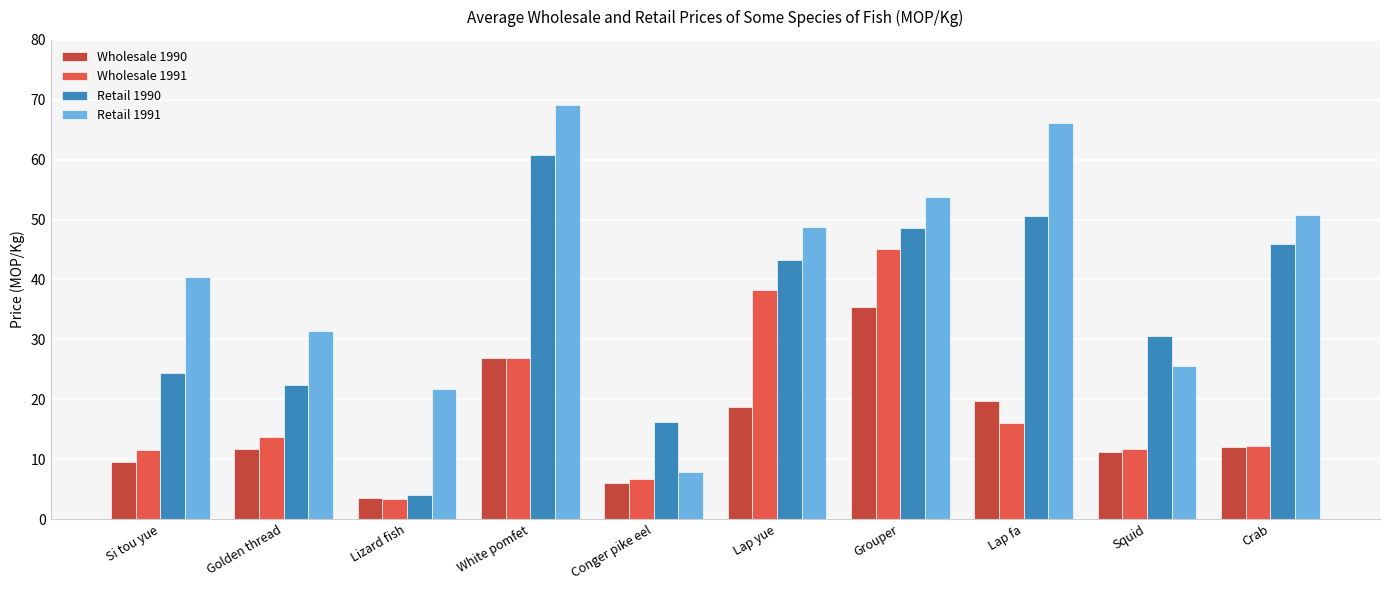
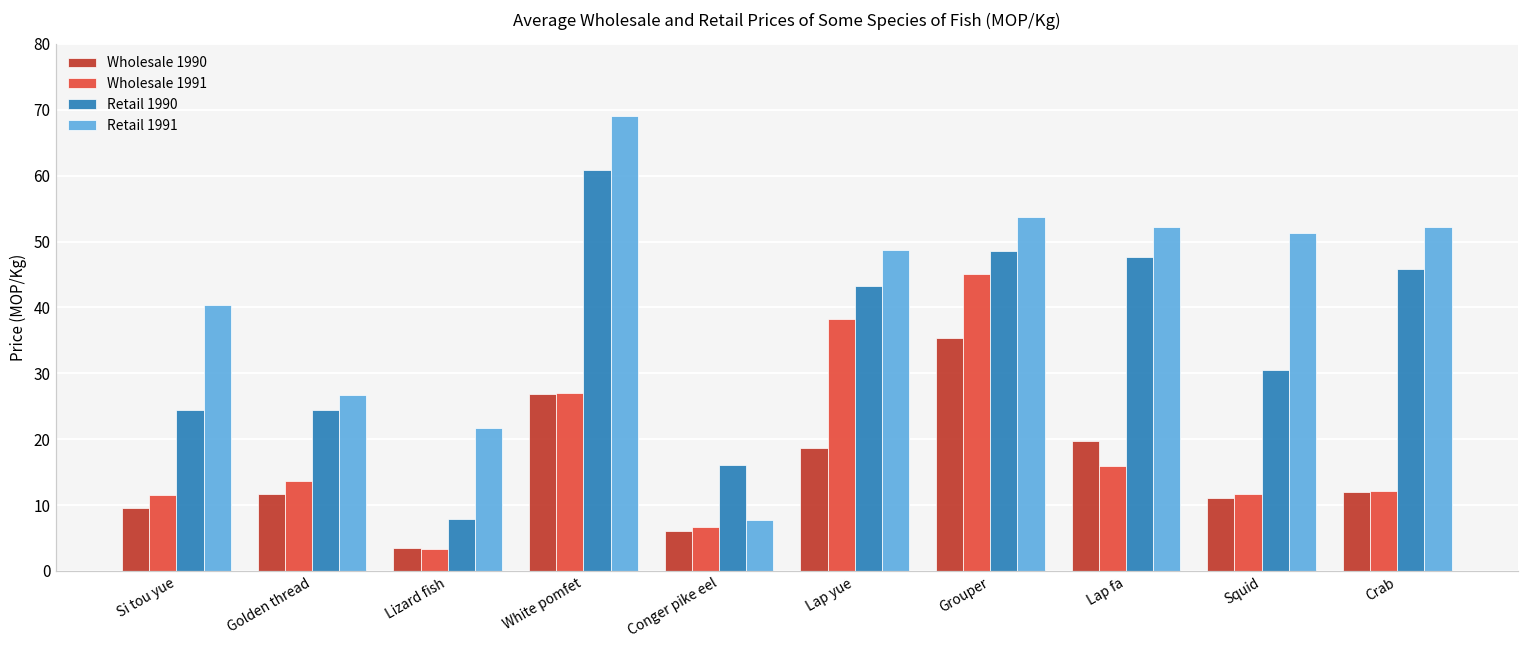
Retail 1990, Golden thread: 22 -> 24
Retail 1991, Golden thread: 31 -> 27
Retail 1990, Lizard fish: 4 -> 8
Retail 1990, Lap fa: 51 -> 48
Retail 1991, Lap fa: 66 -> 52
Retail 1991, Squid: 26 -> 51
Retail 1991, Crab: 51 -> 52
